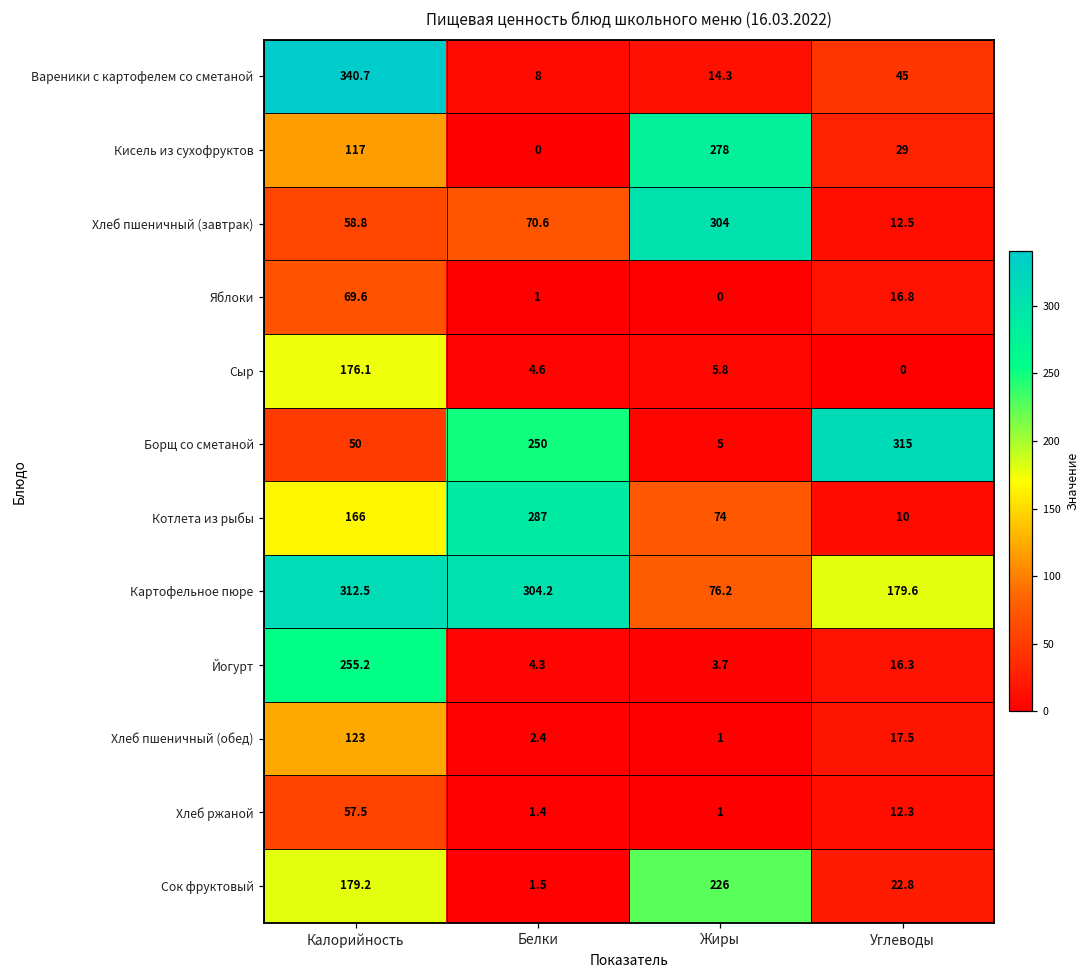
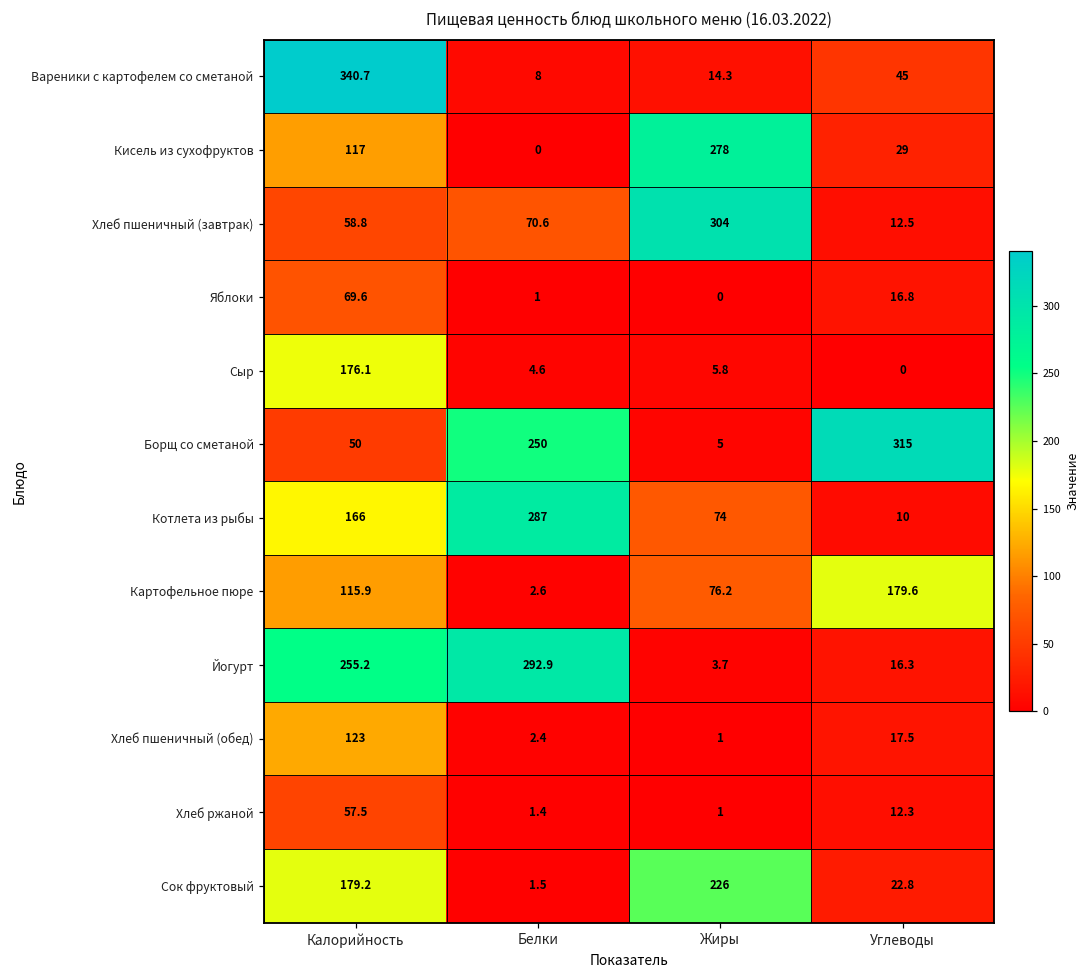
Картофельное пюре, Калорийность: 312.5 -> 115.9
Картофельное пюре, Белки: 304.2 -> 2.6
Йогурт, Белки: 4.3 -> 292.9
